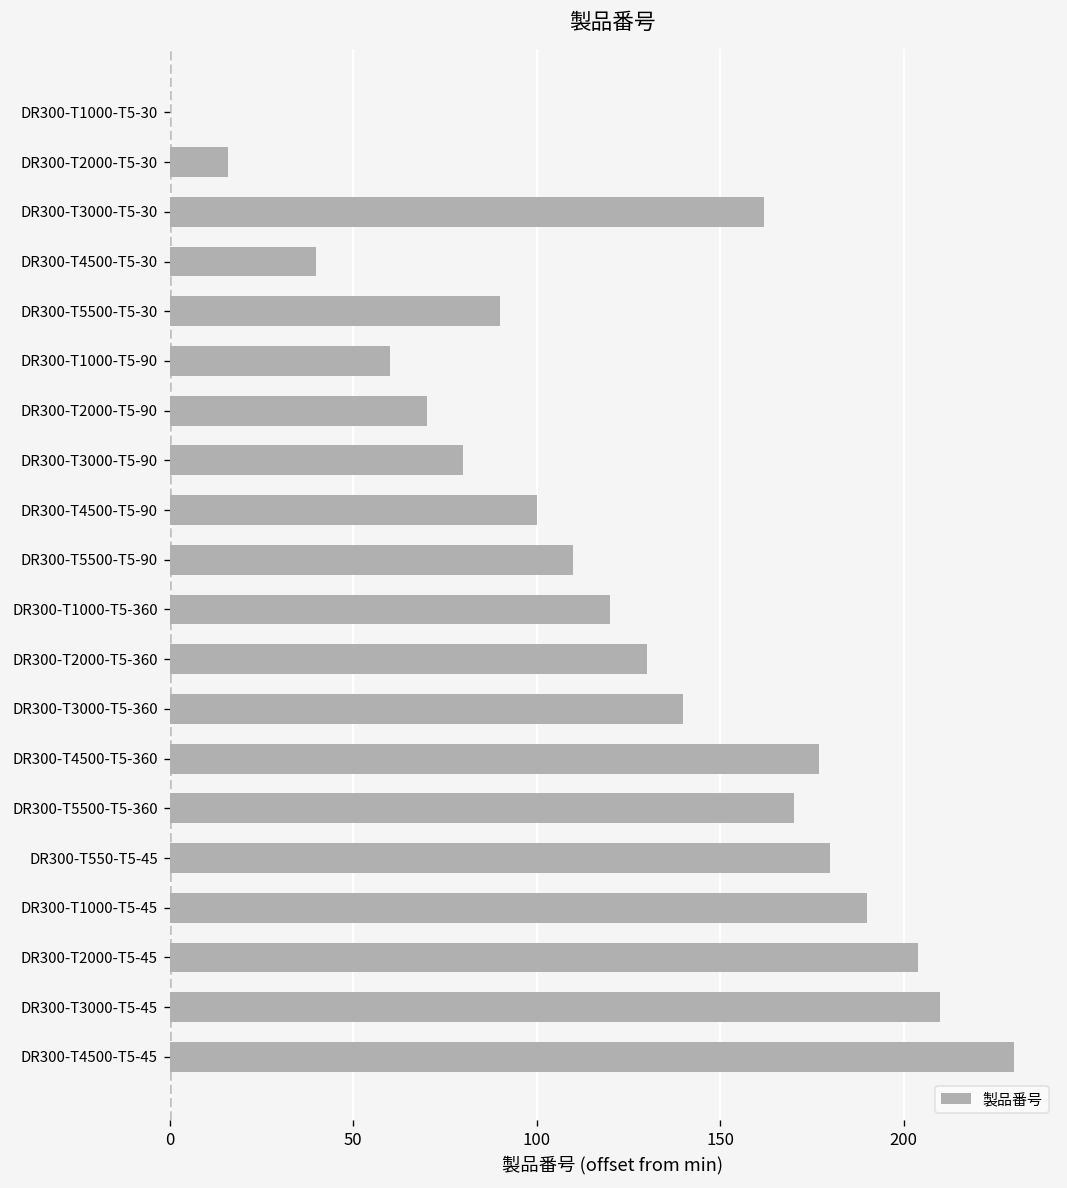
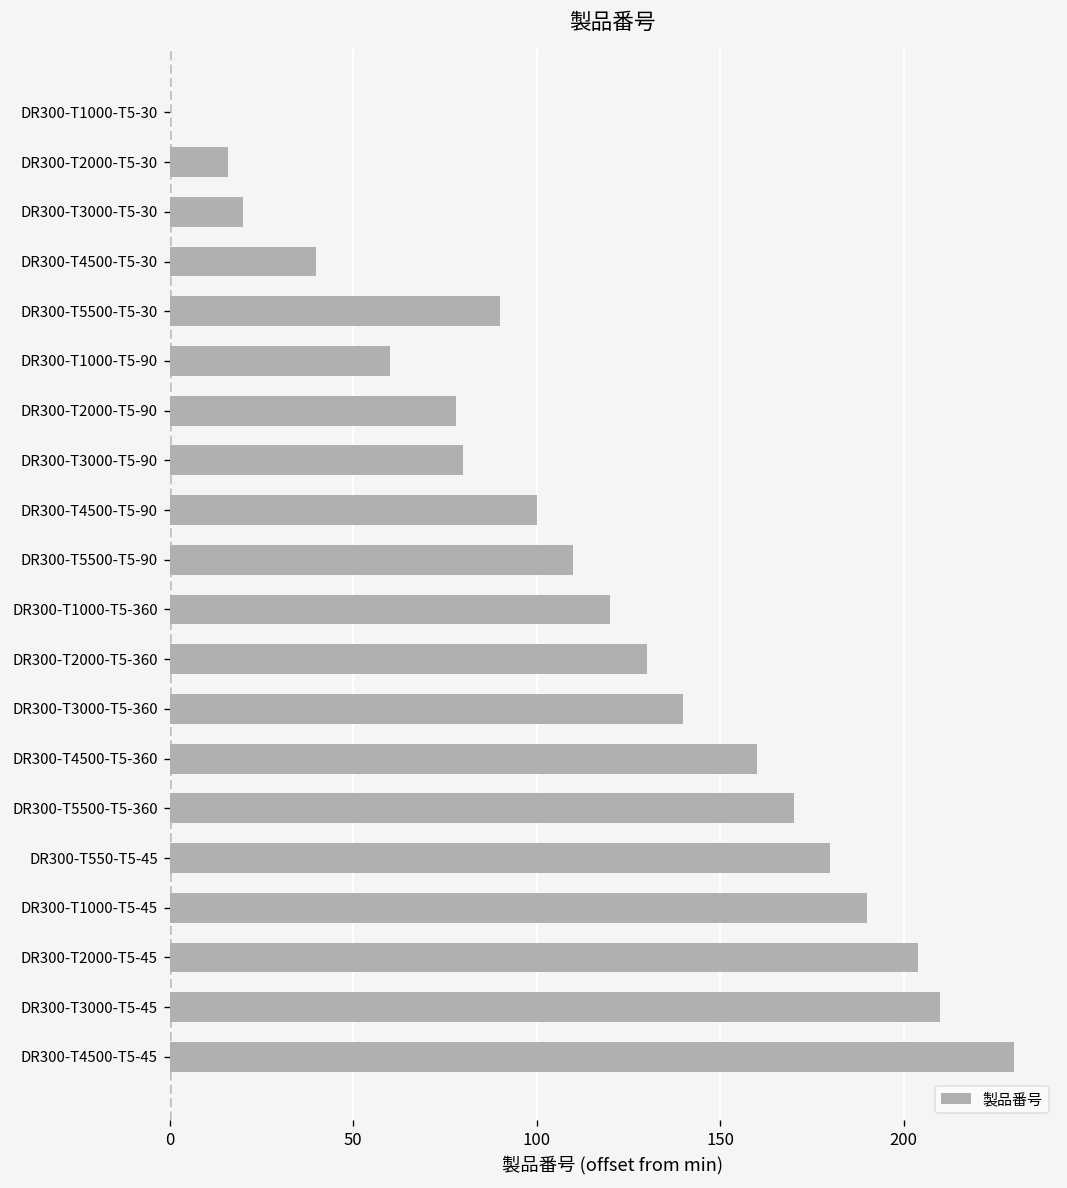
DR300-T3000-T5-30: 162 -> 20
DR300-T2000-T5-90: 70 -> 78
DR300-T4500-T5-360: 177 -> 160
